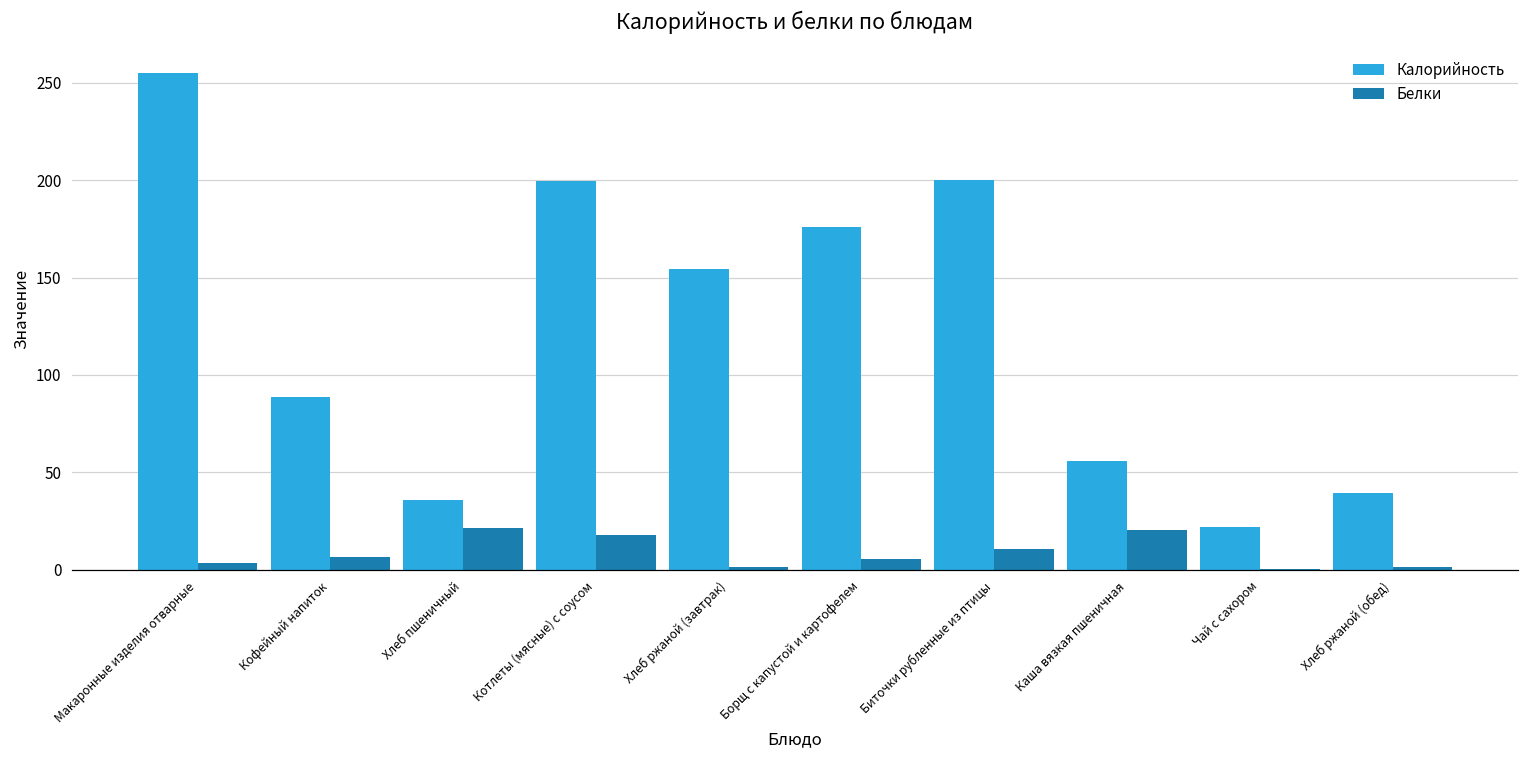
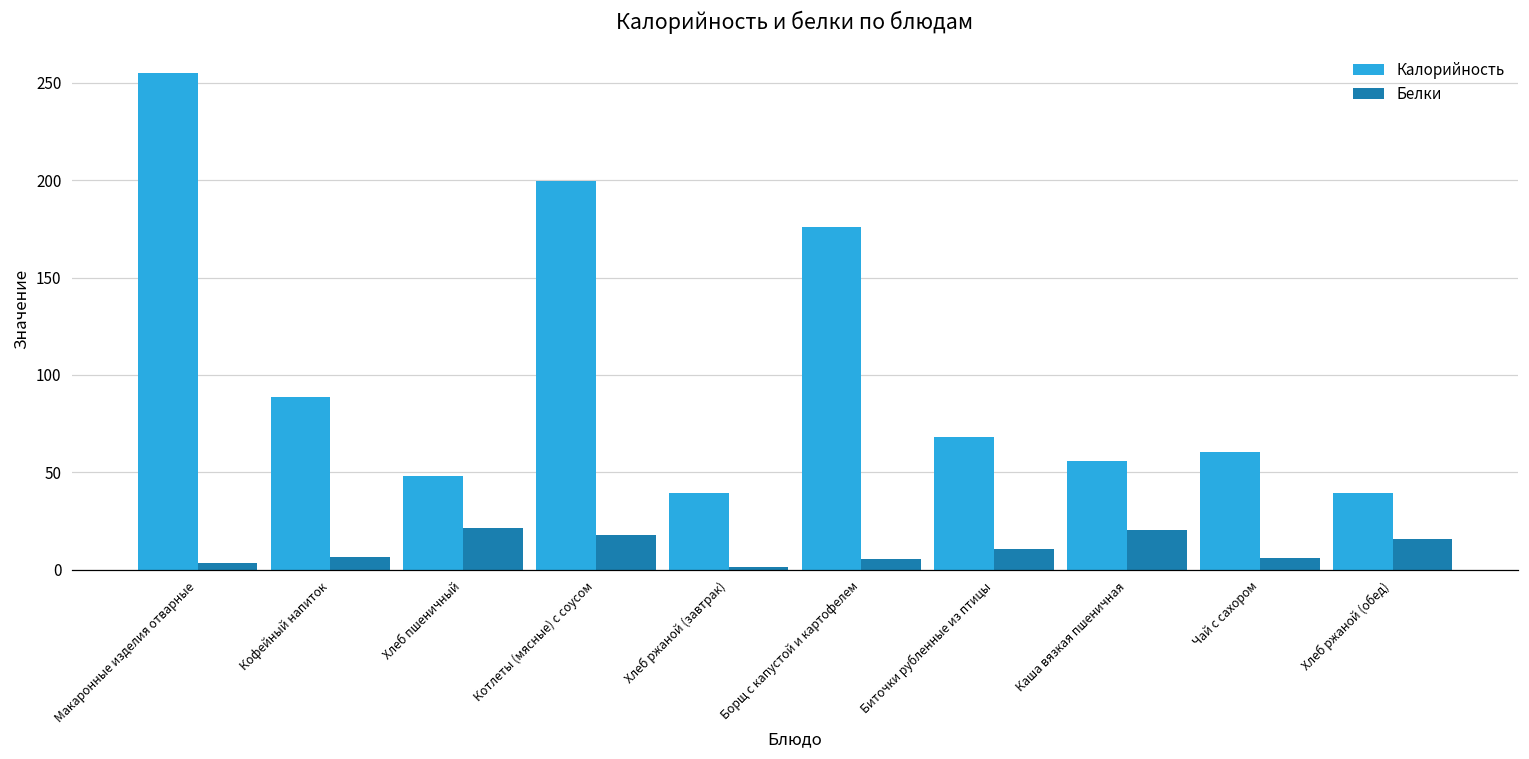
Калорийность, Хлеб пшеничный: 36 -> 48
Калорийность, Хлеб ржаной (завтрак): 155 -> 39
Калорийность, Биточки рубленные из птицы: 200 -> 68
Калорийность, Чай с сахором: 22 -> 60
Белки, Чай с сахором: 0 -> 6
Белки, Хлеб ржаной (обед): 1 -> 16
